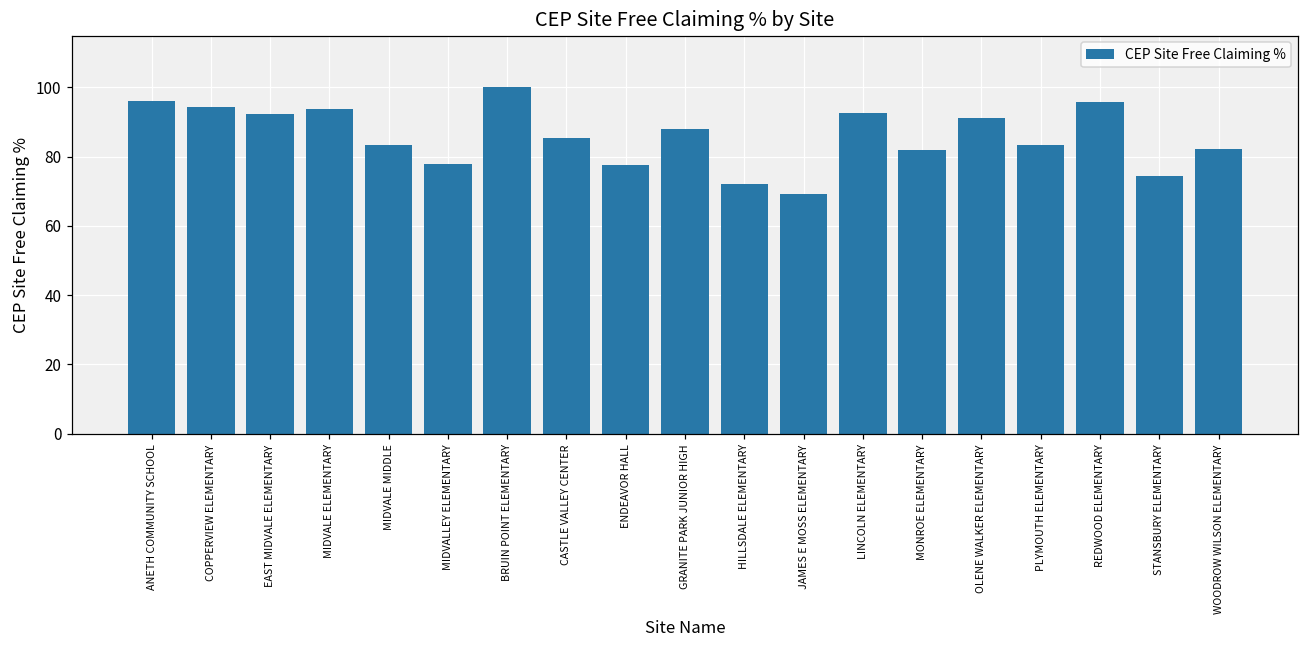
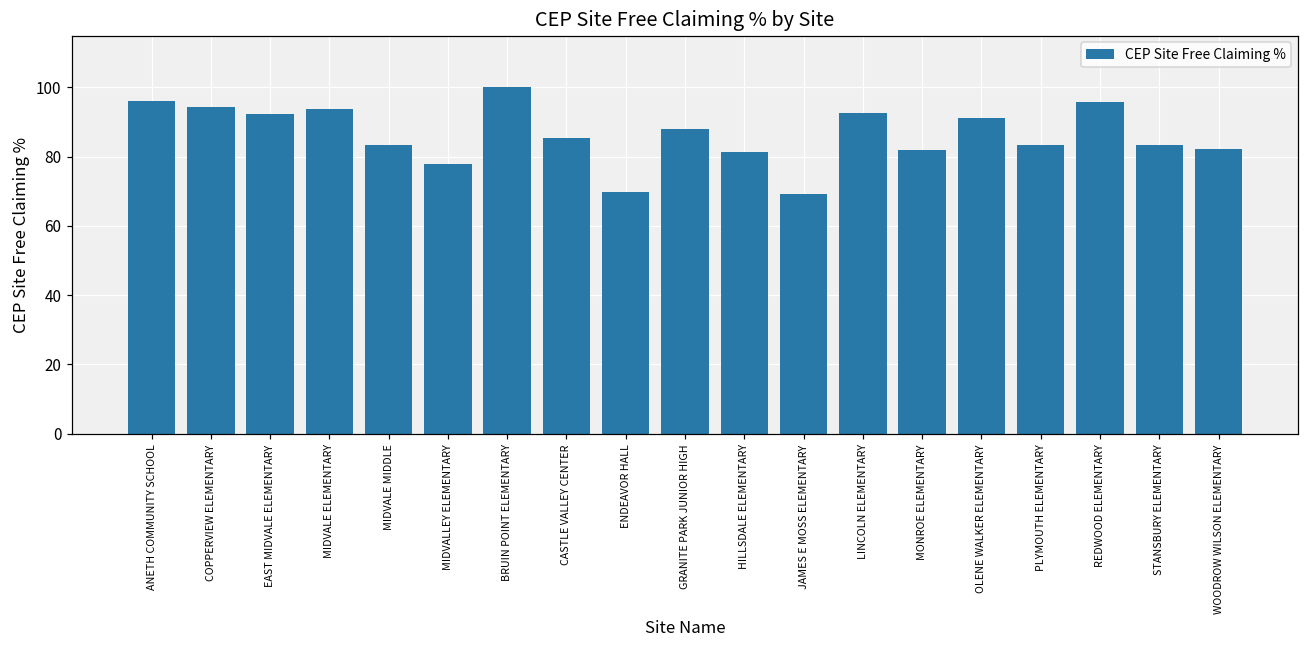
ENDEAVOR HALL: 78 -> 70
HILLSDALE ELEMENTARY: 72 -> 82
STANSBURY ELEMENTARY: 75 -> 83
